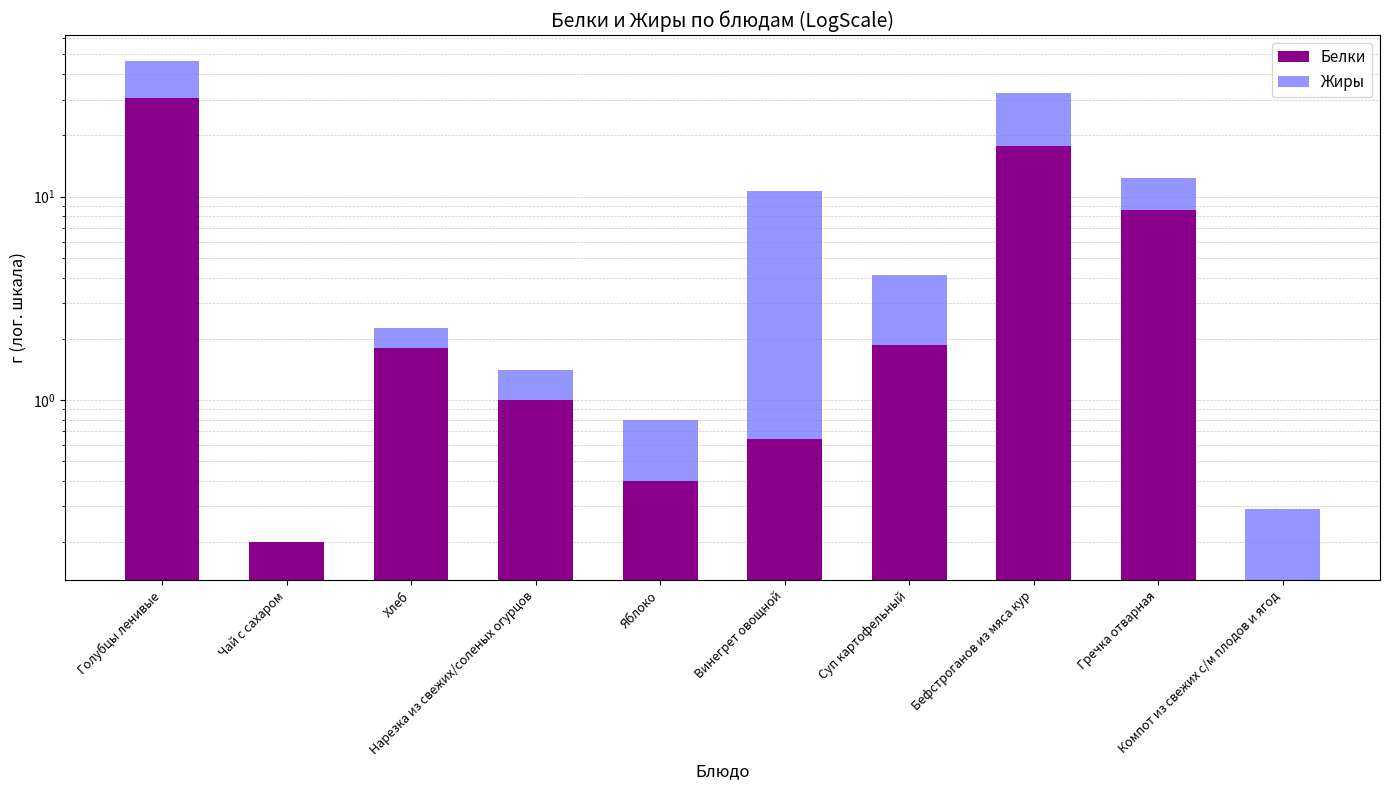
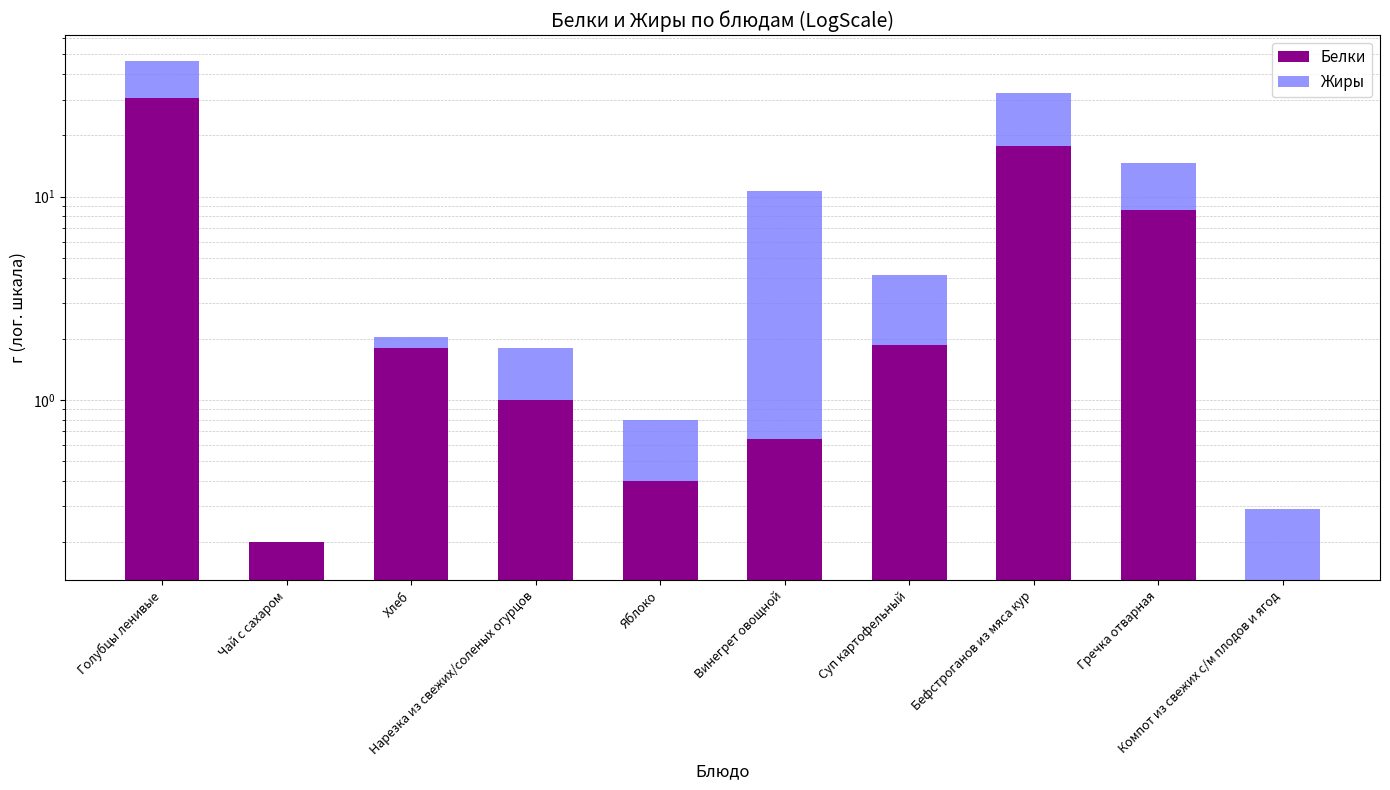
Жиры, Хлеб: 0.45 -> 0.24
Жиры, Нарезка из свежих/соленых огурцов: 0.4 -> 0.8
Жиры, Гречка отварная: 3.8 -> 6.1
